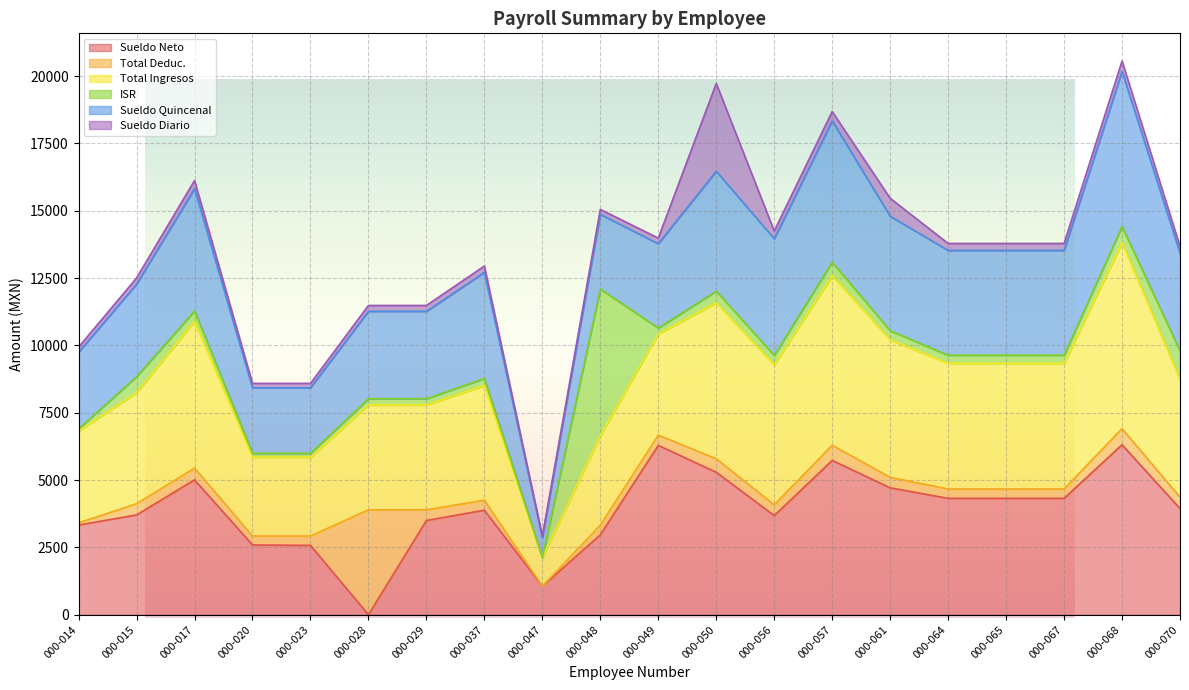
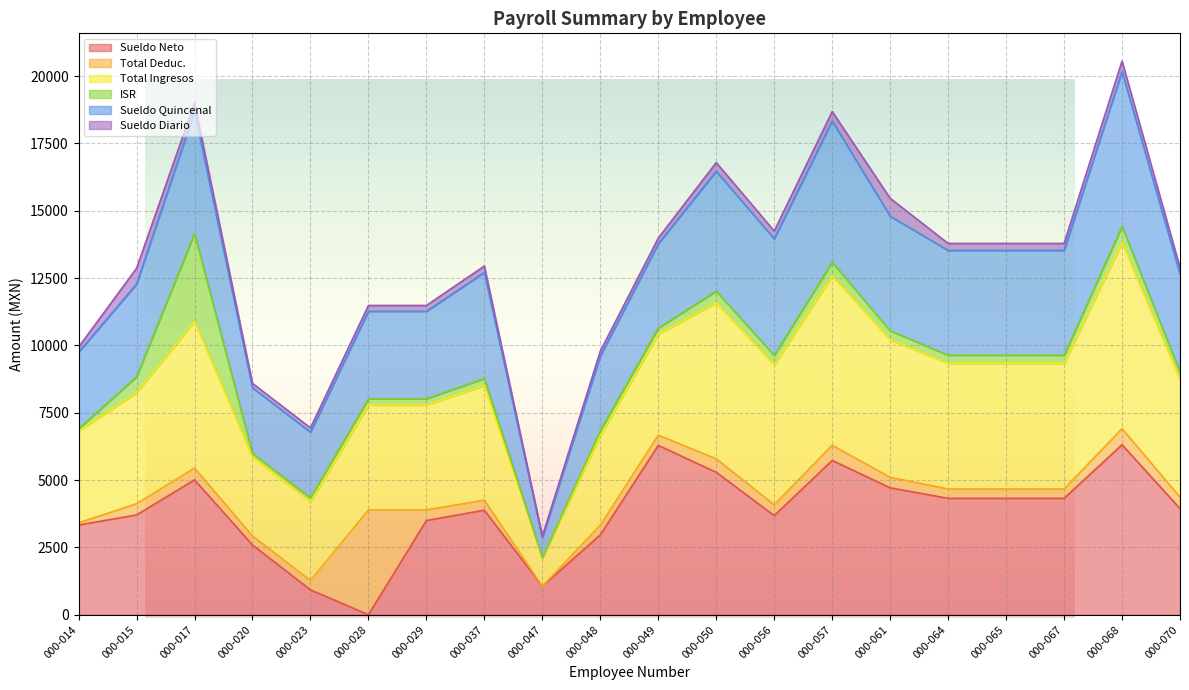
Sueldo Diario, 000-015: 200 -> 600
ISR, 000-017: 400 -> 3300
Sueldo Neto, 000-023: 2600 -> 900
ISR, 000-048: 5400 -> 200
Sueldo Diario, 000-050: 3300 -> 300
ISR, 000-070: 1100 -> 300
